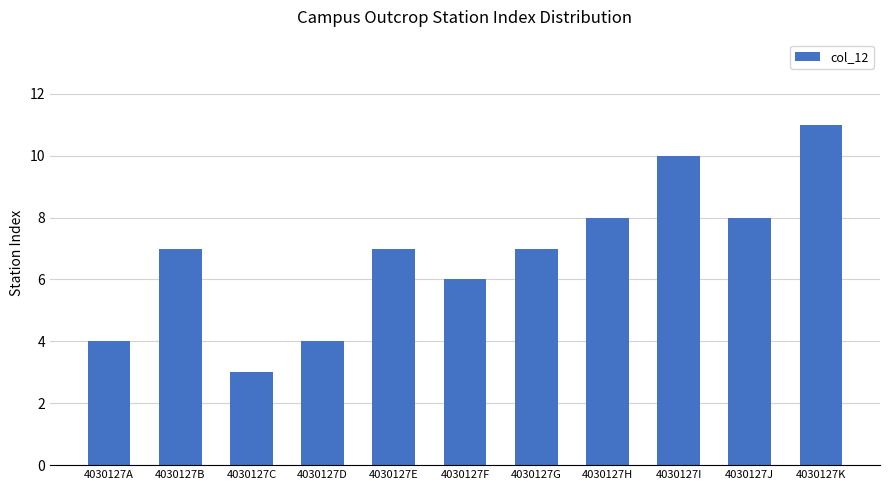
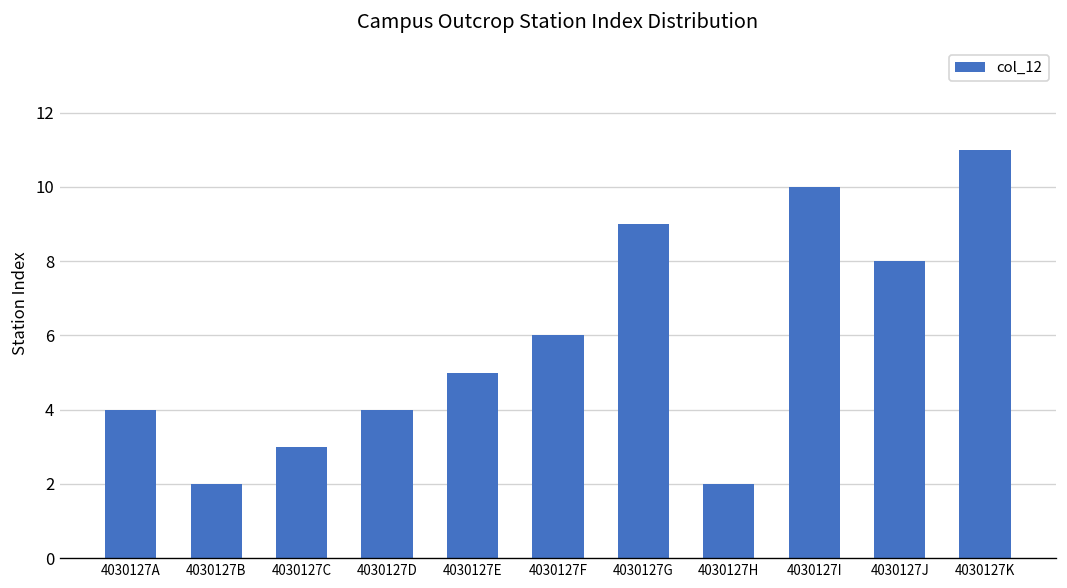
4030127B: 7 -> 2
4030127E: 7 -> 5
4030127G: 7 -> 9
4030127H: 8 -> 2
